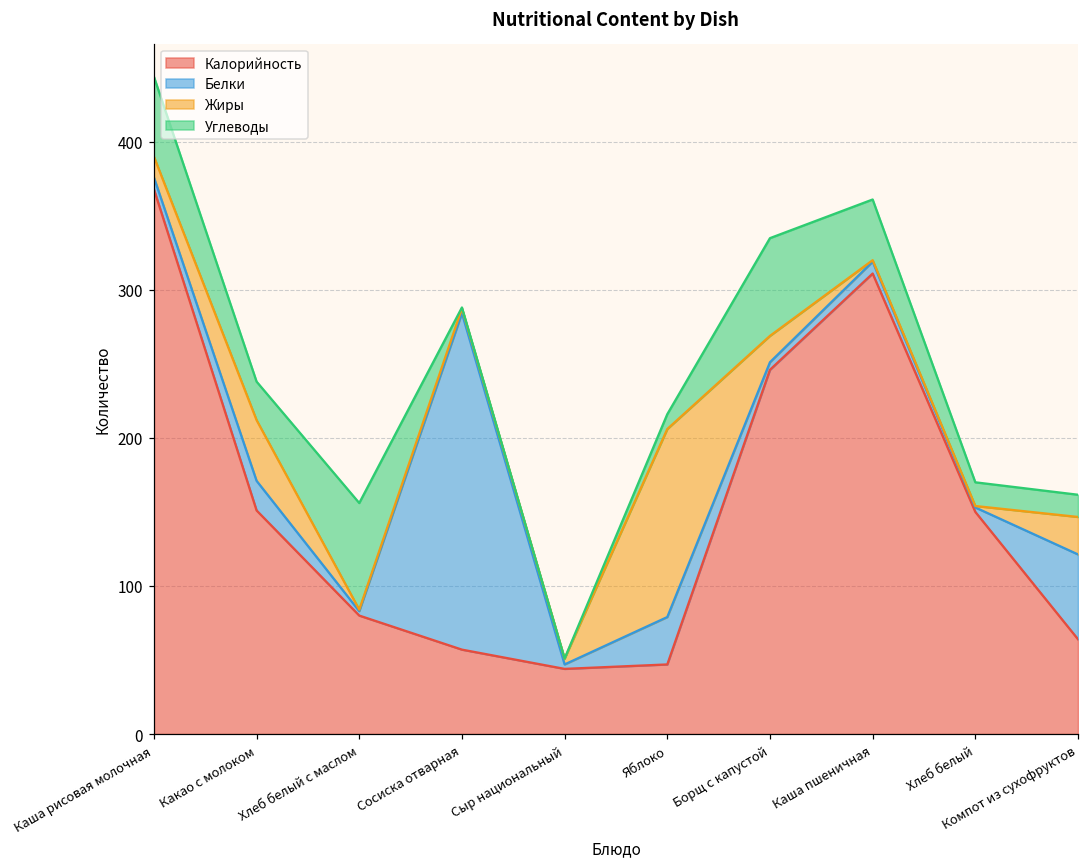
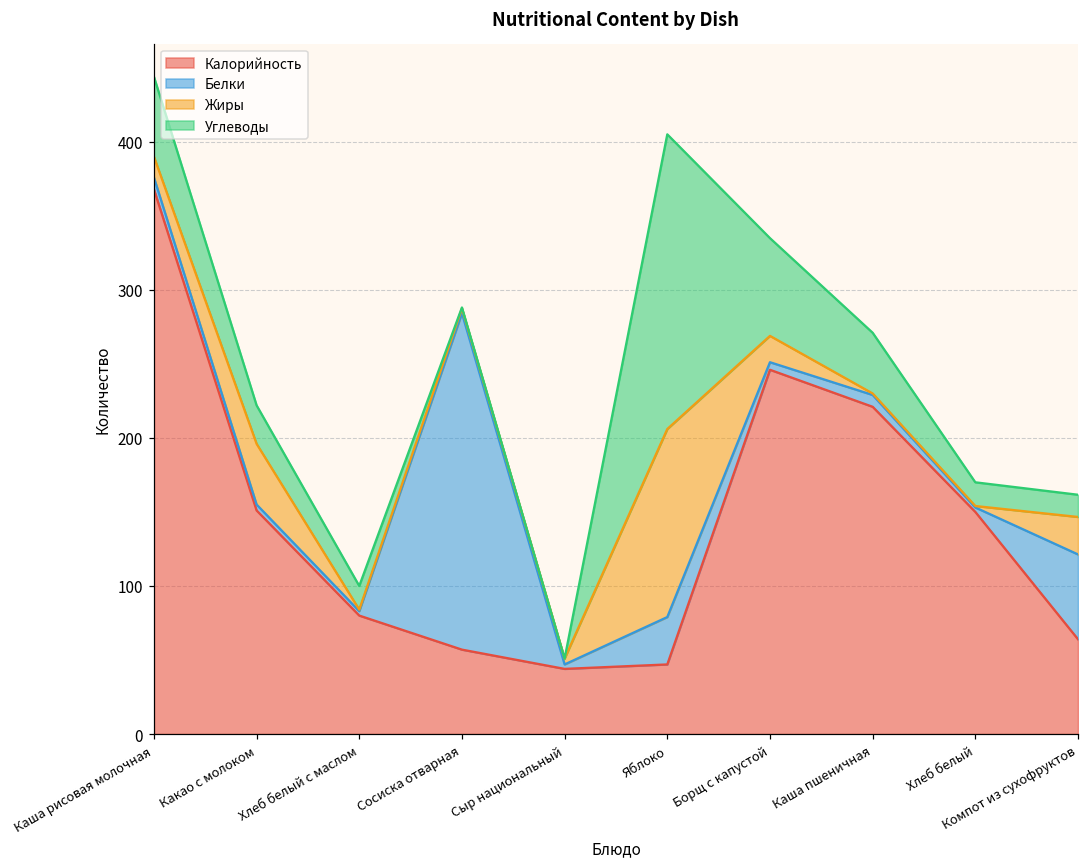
Белки, Какао с молоком: 20 -> 4
Углеводы, Хлеб белый с маслом: 72 -> 16
Углеводы, Яблоко: 10 -> 199
Калорийность, Каша пшеничная: 311 -> 221
